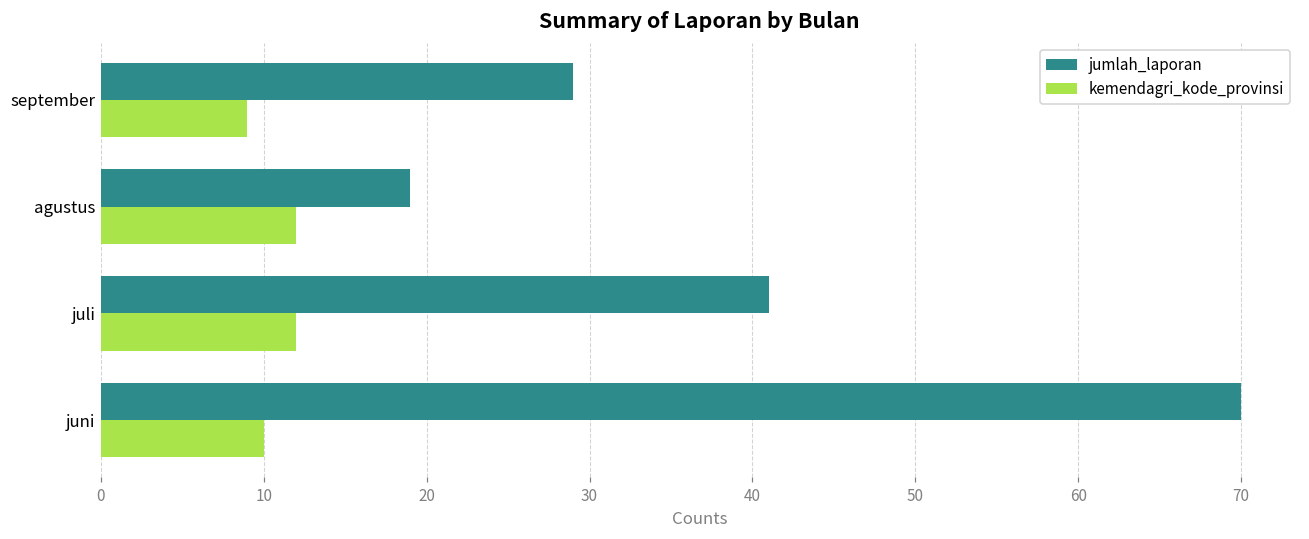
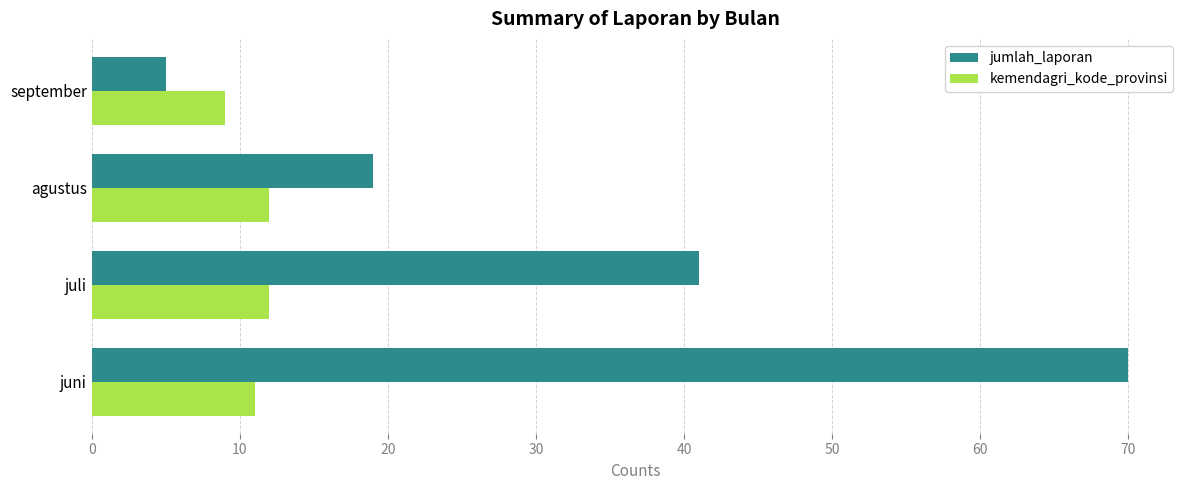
jumlah_laporan, september: 29 -> 5
kemendagri_kode_provinsi, juni: 10 -> 11
